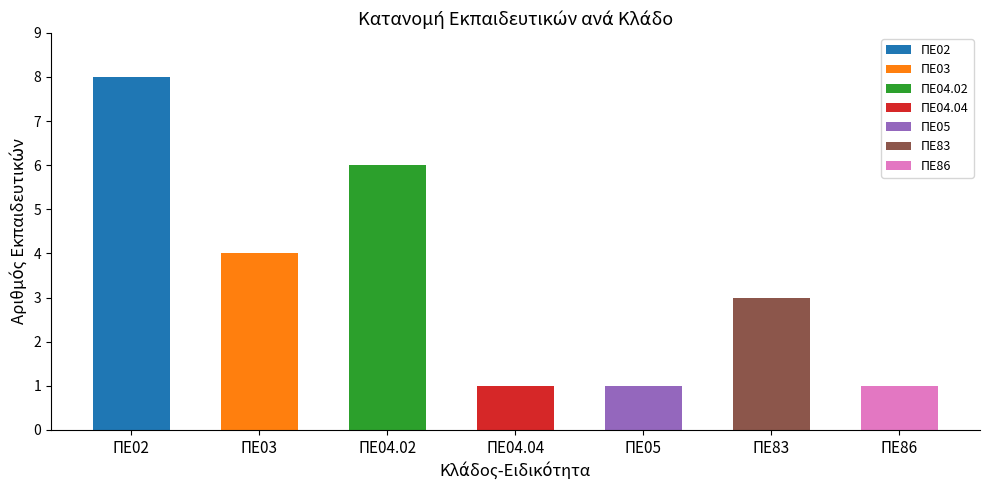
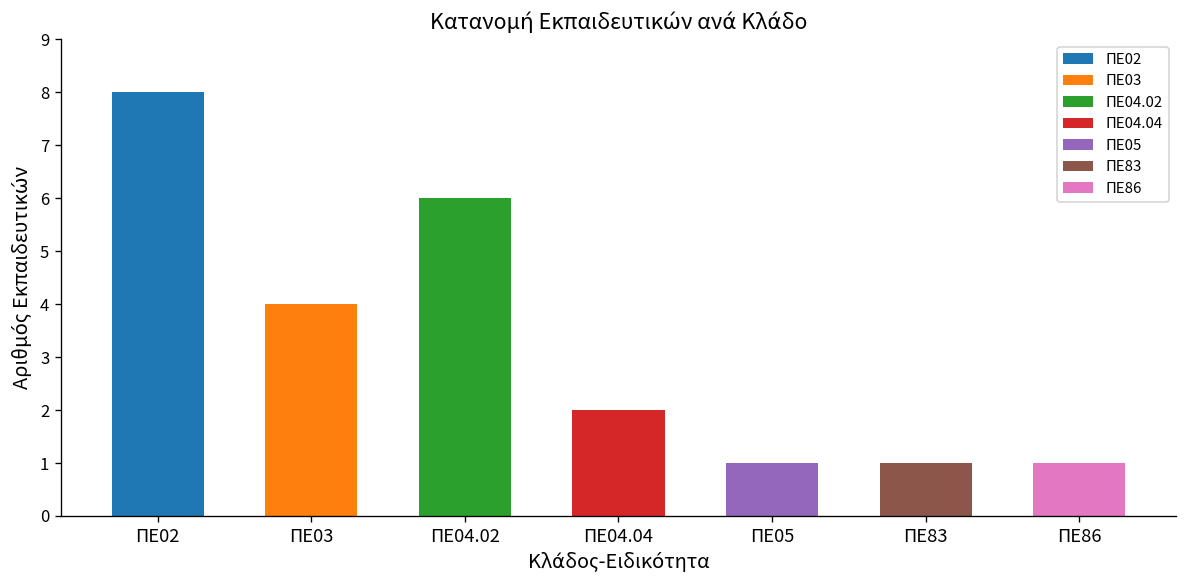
ΠΕ04.04: 1 -> 2
ΠΕ83: 3 -> 1
